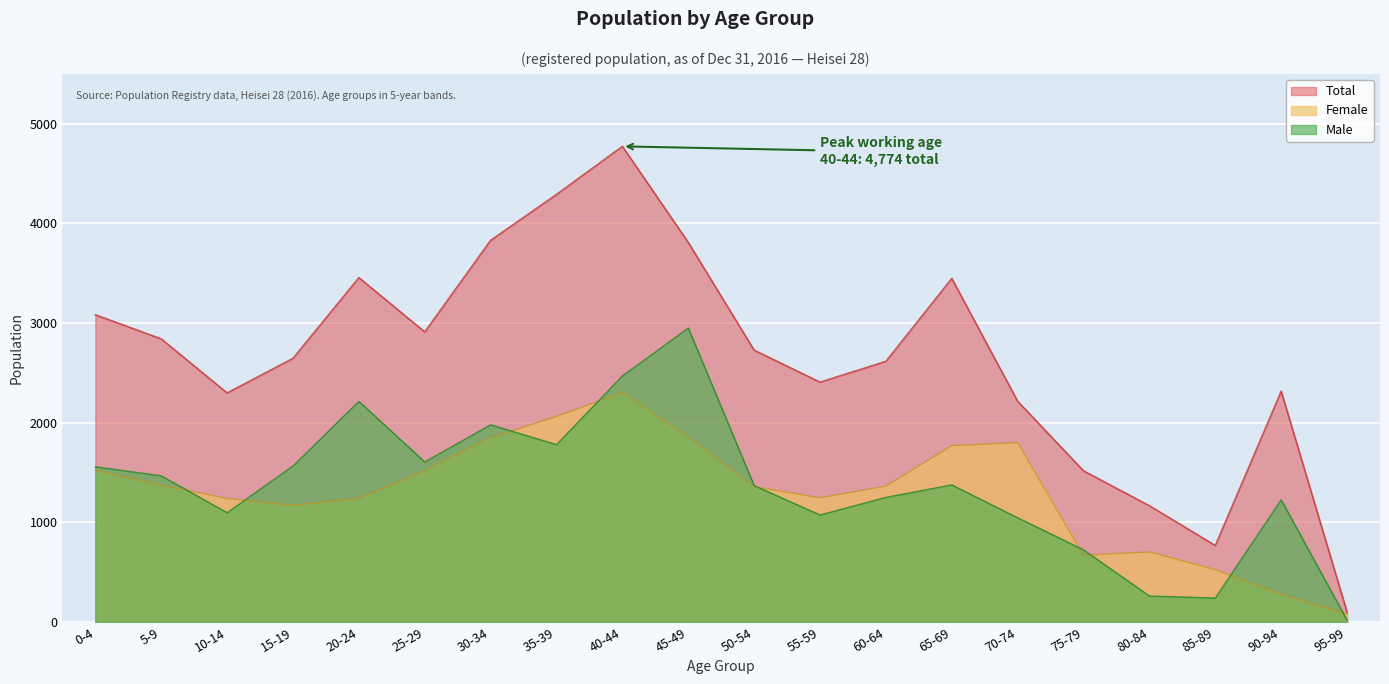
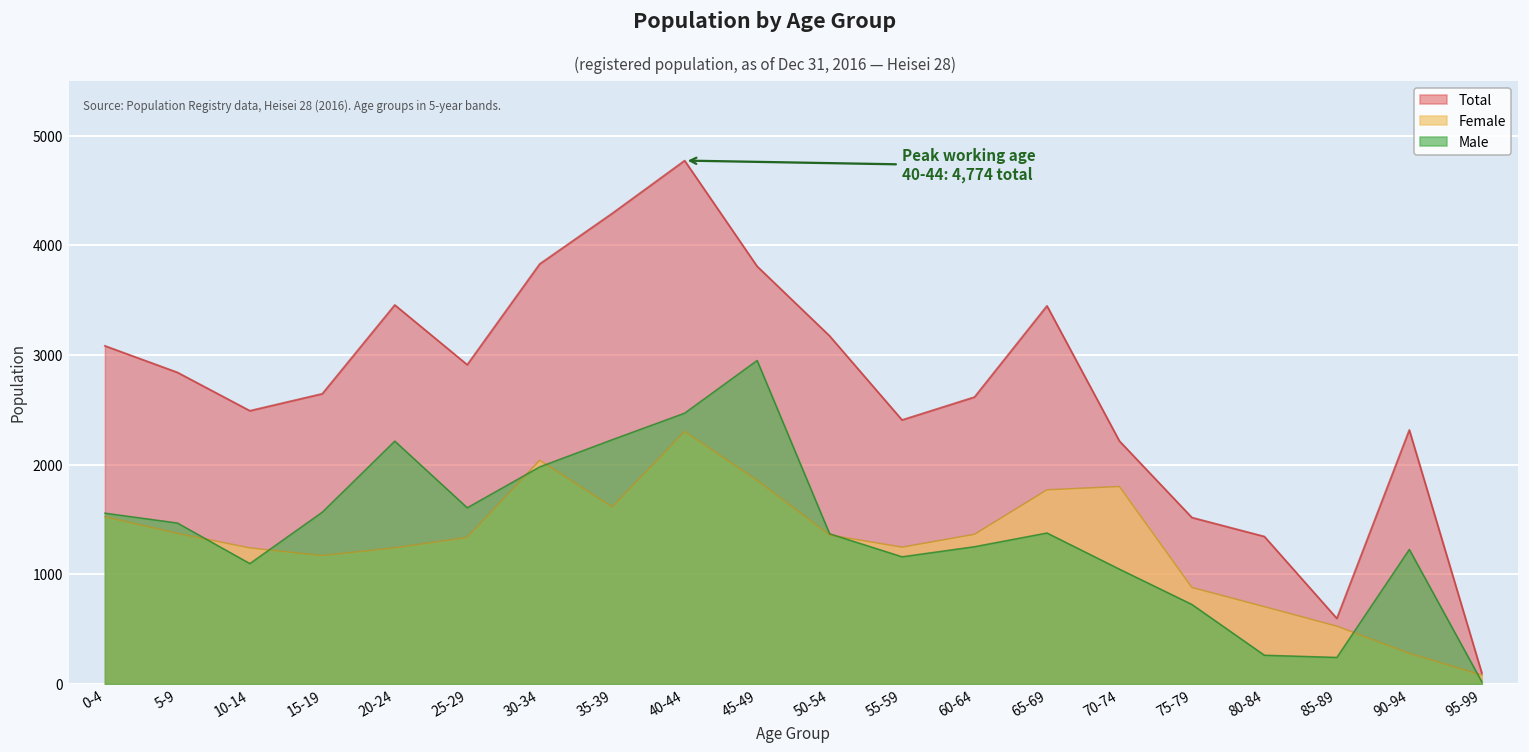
Total, 10-14: 2300 -> 2500
Female, 25-29: 1500 -> 1300
Female, 30-34: 1900 -> 2000
Female, 35-39: 2100 -> 1600
Male, 35-39: 1800 -> 2200
Total, 50-54: 2700 -> 3200
Male, 55-59: 1100 -> 1200
Female, 75-79: 700 -> 900
Total, 80-84: 1200 -> 1300
Total, 85-89: 800 -> 600
